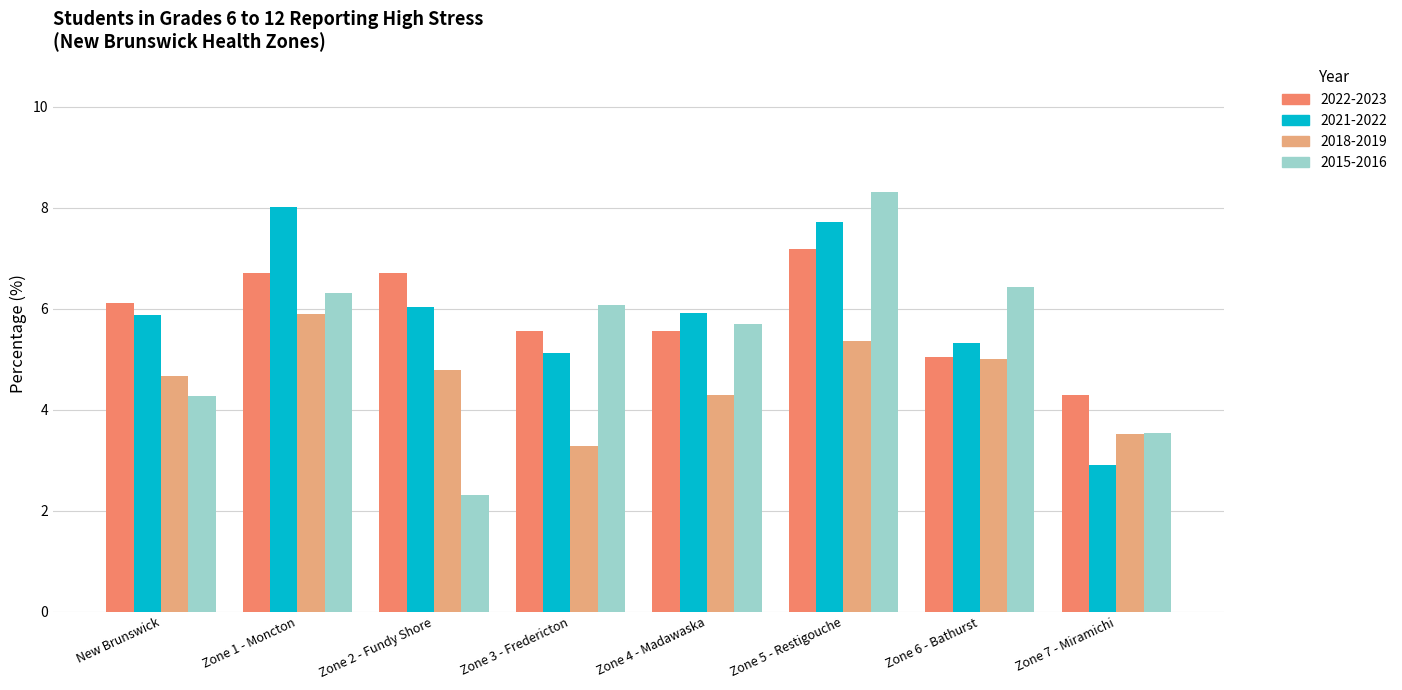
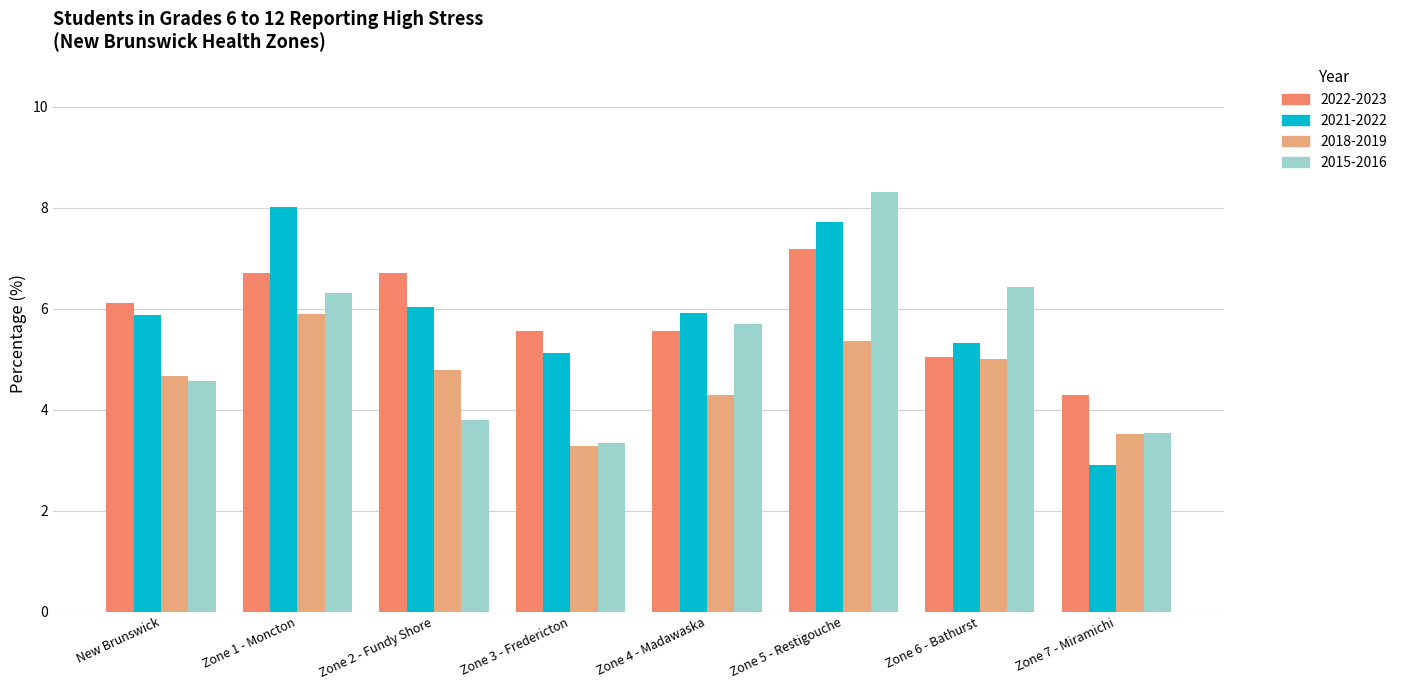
2015-2016, New Brunswick: 4.3 -> 4.6
2015-2016, Zone 2 - Fundy Shore: 2.3 -> 3.8
2015-2016, Zone 3 - Fredericton: 6.1 -> 3.3
